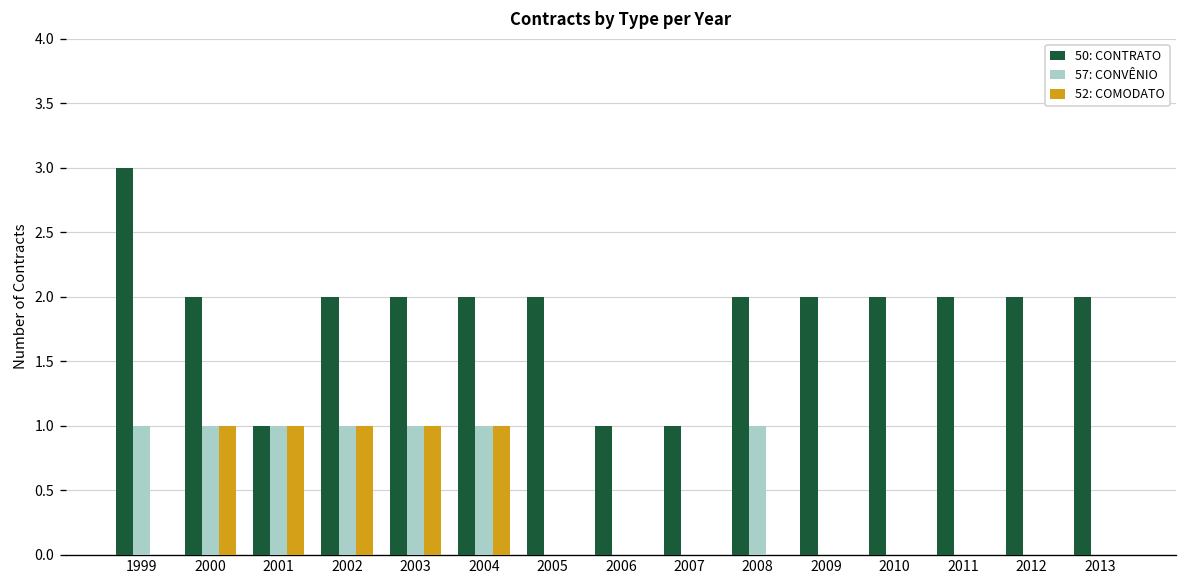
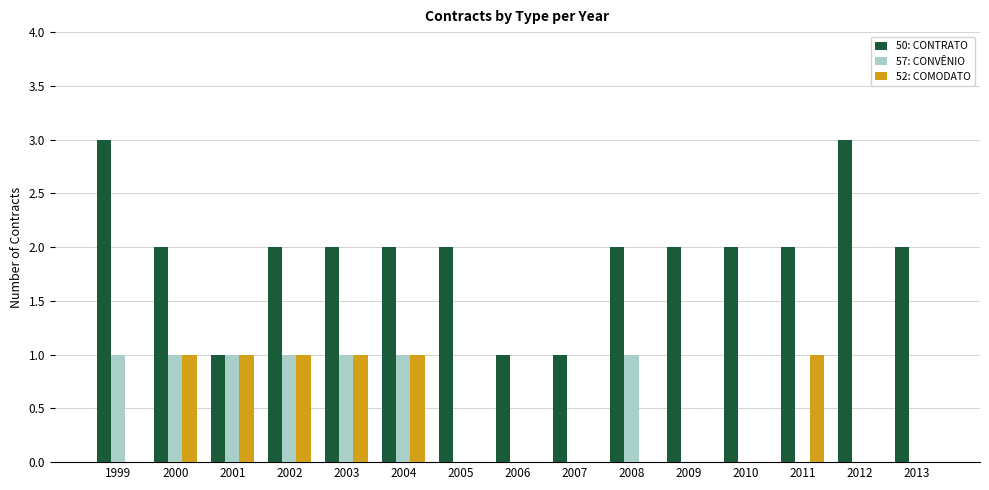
52: COMODATO, 2011: 0 -> 1
50: CONTRATO, 2012: 2 -> 3
